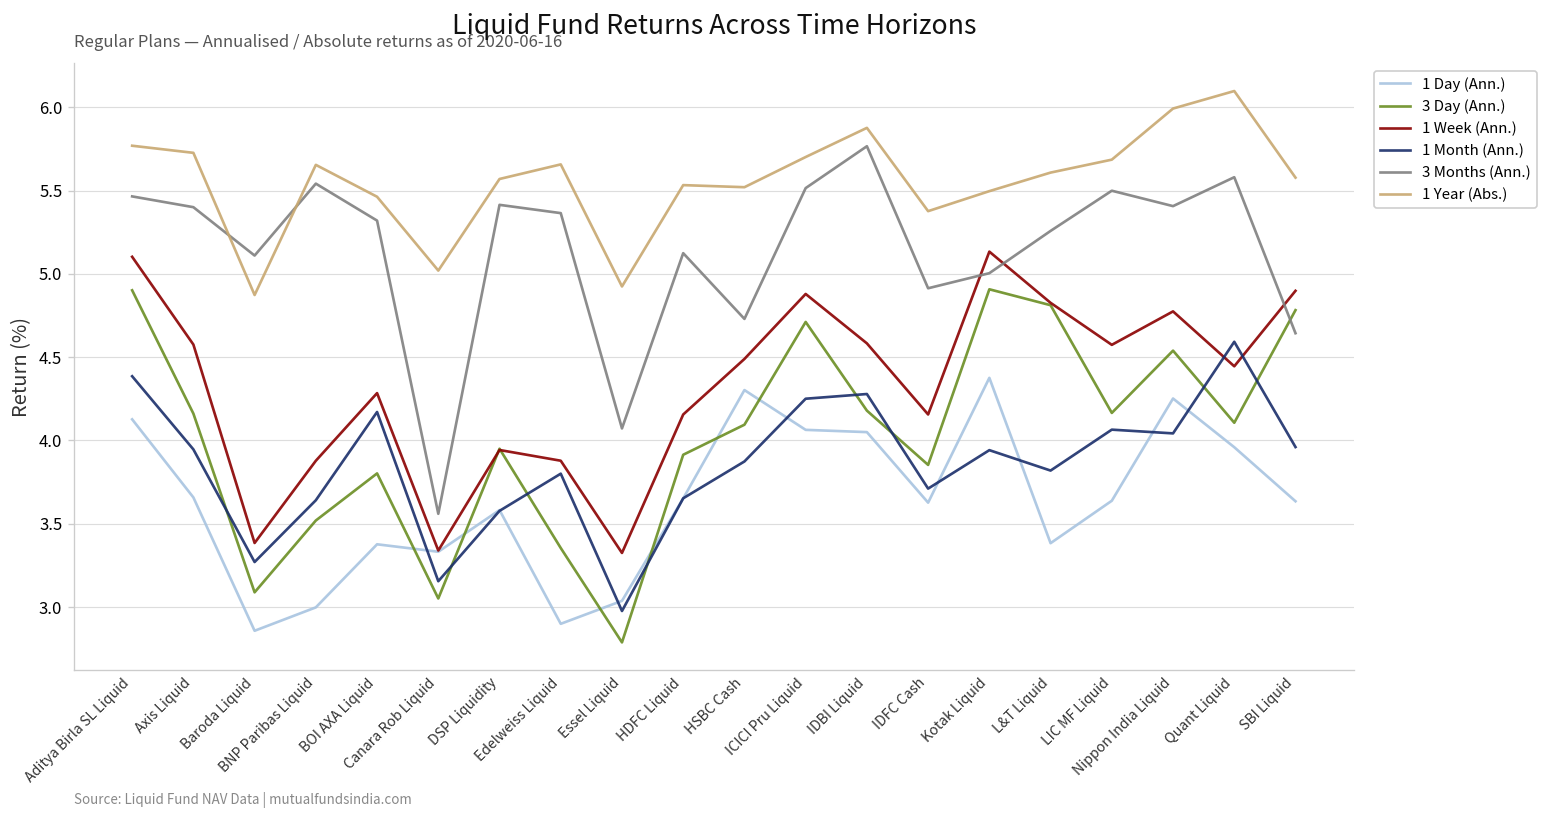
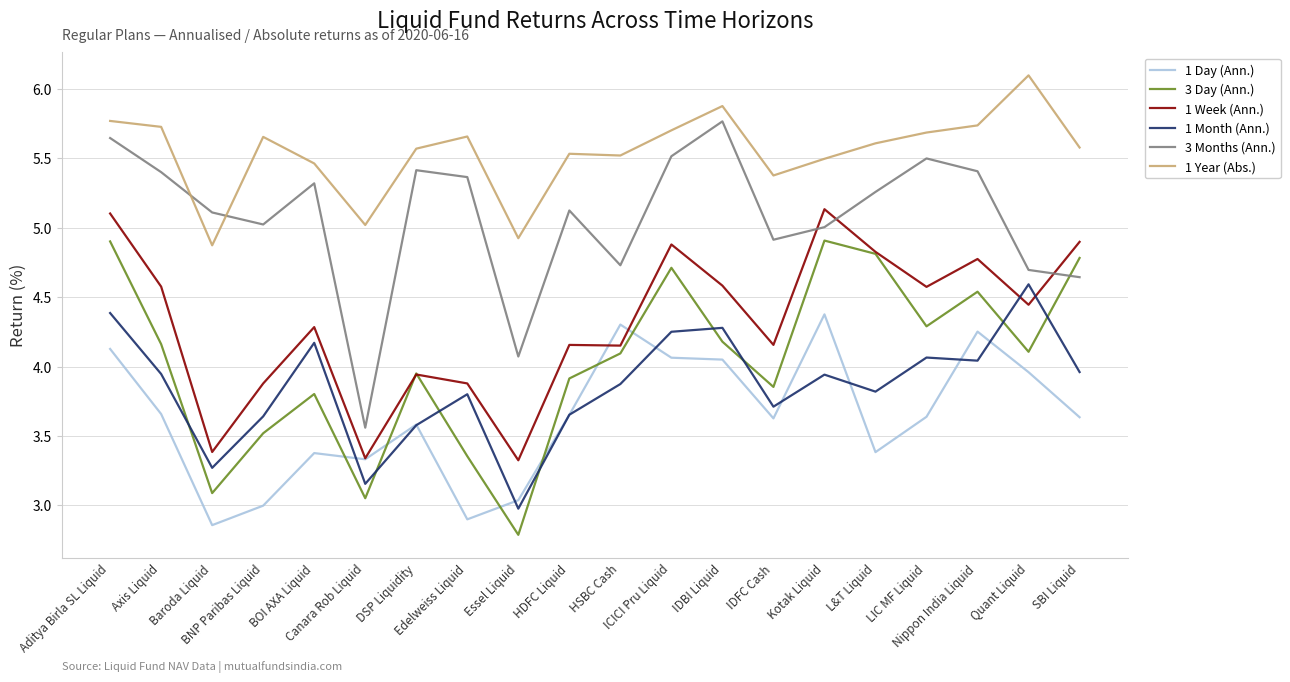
3 Months (Ann.), Aditya Birla SL Liquid: 5.46 -> 5.65
3 Months (Ann.), BNP Paribas Liquid: 5.54 -> 5.02
1 Week (Ann.), HSBC Cash: 4.49 -> 4.15
3 Day (Ann.), LIC MF Liquid: 4.17 -> 4.29
1 Year (Abs.), Nippon India Liquid: 5.99 -> 5.74
3 Months (Ann.), Quant Liquid: 5.58 -> 4.70
